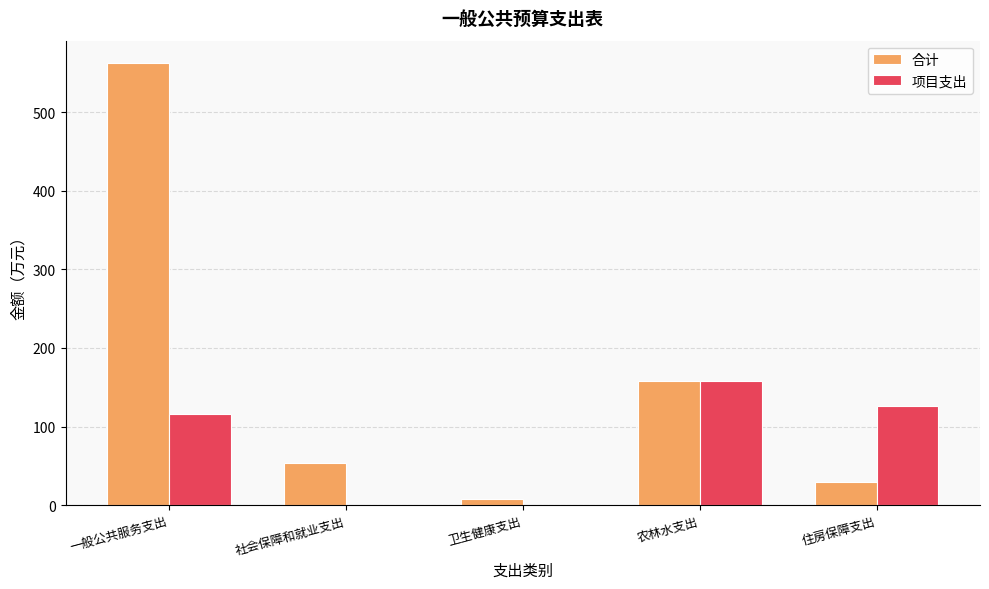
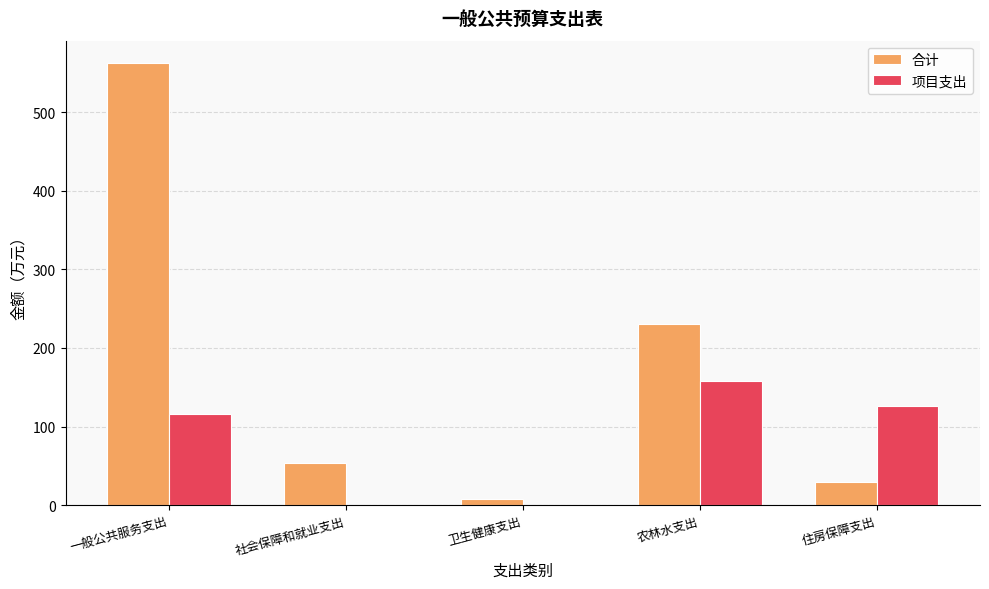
合计, 农林水支出: 160 -> 230
